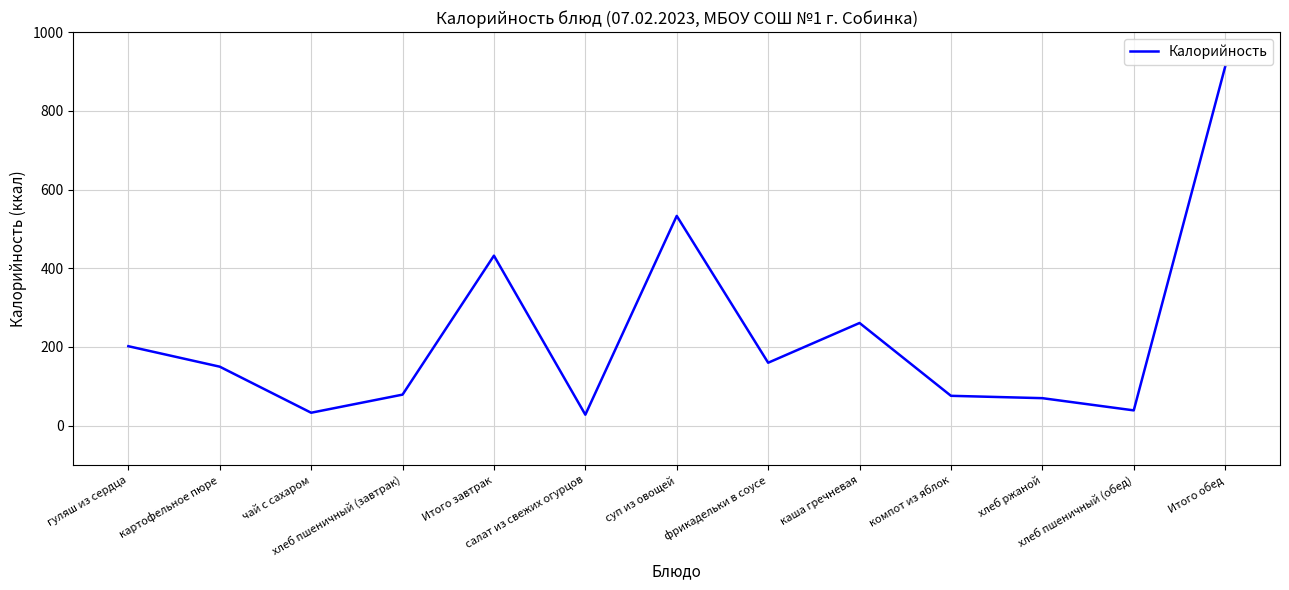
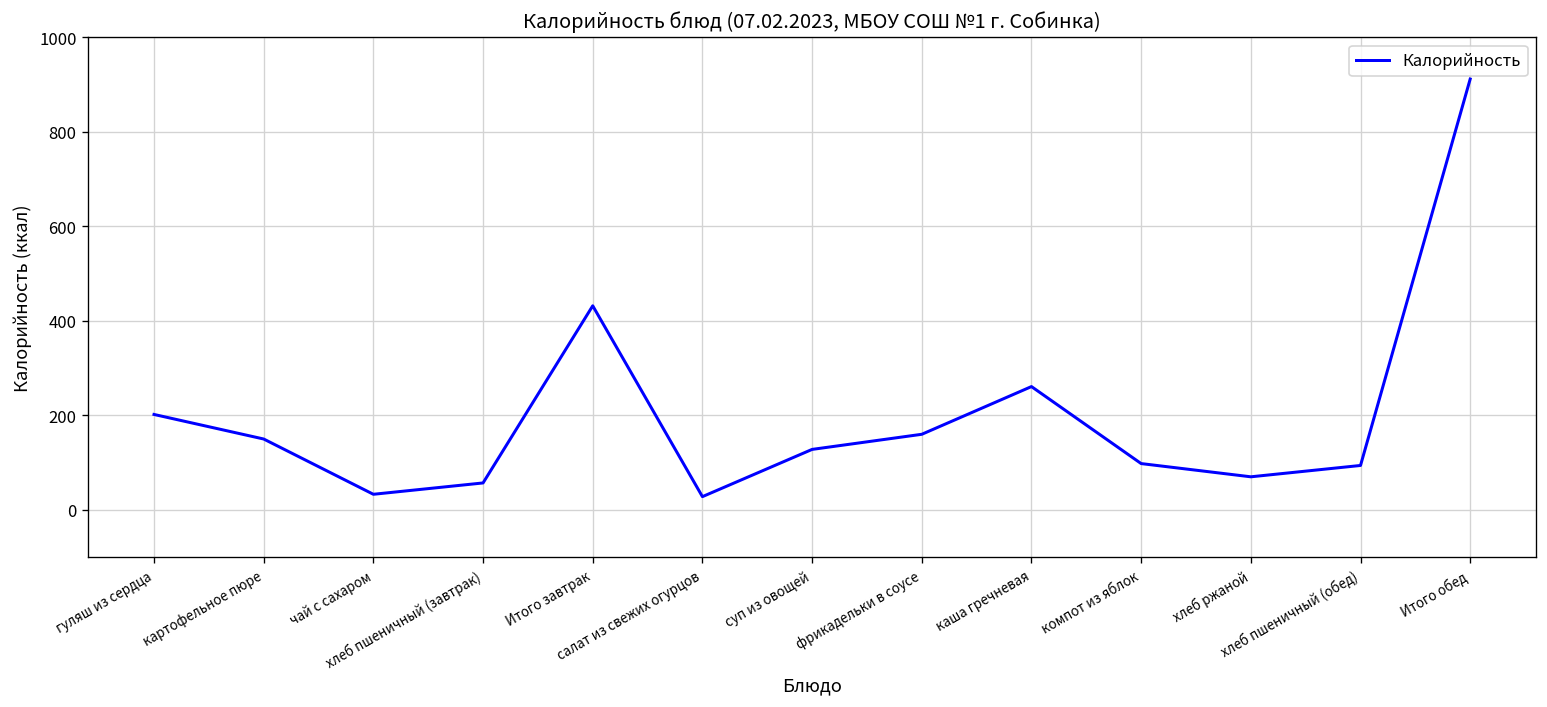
хлеб пшеничный (завтрак): 80 -> 60
суп из овощей: 530 -> 130
компот из яблок: 80 -> 100
хлеб пшеничный (обед): 40 -> 90
